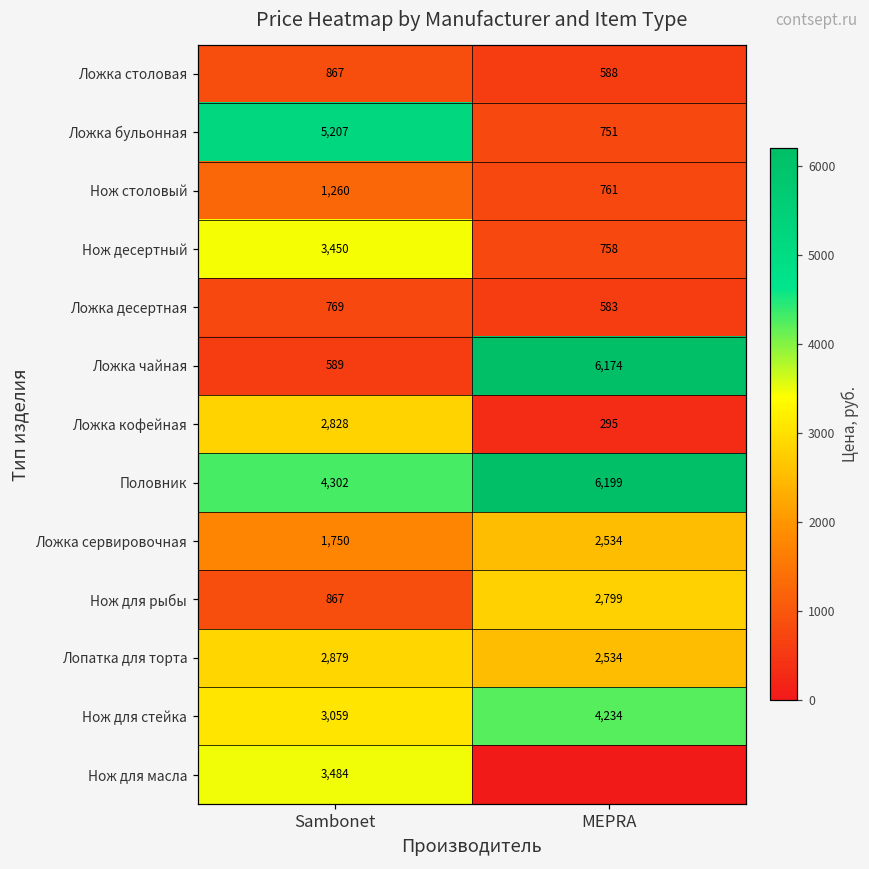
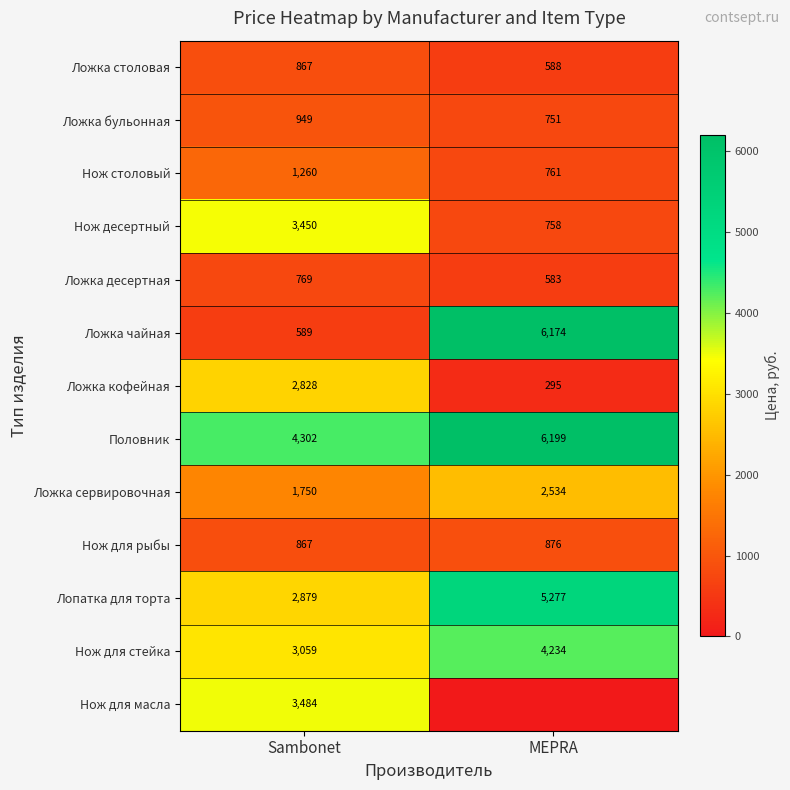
Ложка бульонная, Sambonet: 5,207 -> 949
Нож для рыбы, MEPRA: 2,799 -> 876
Лопатка для торта, MEPRA: 2,534 -> 5,277
